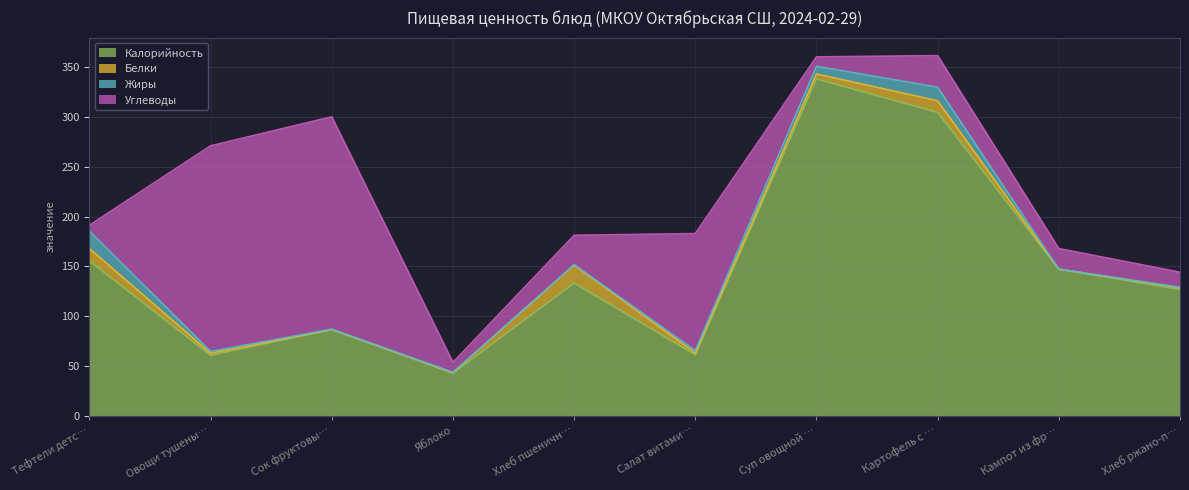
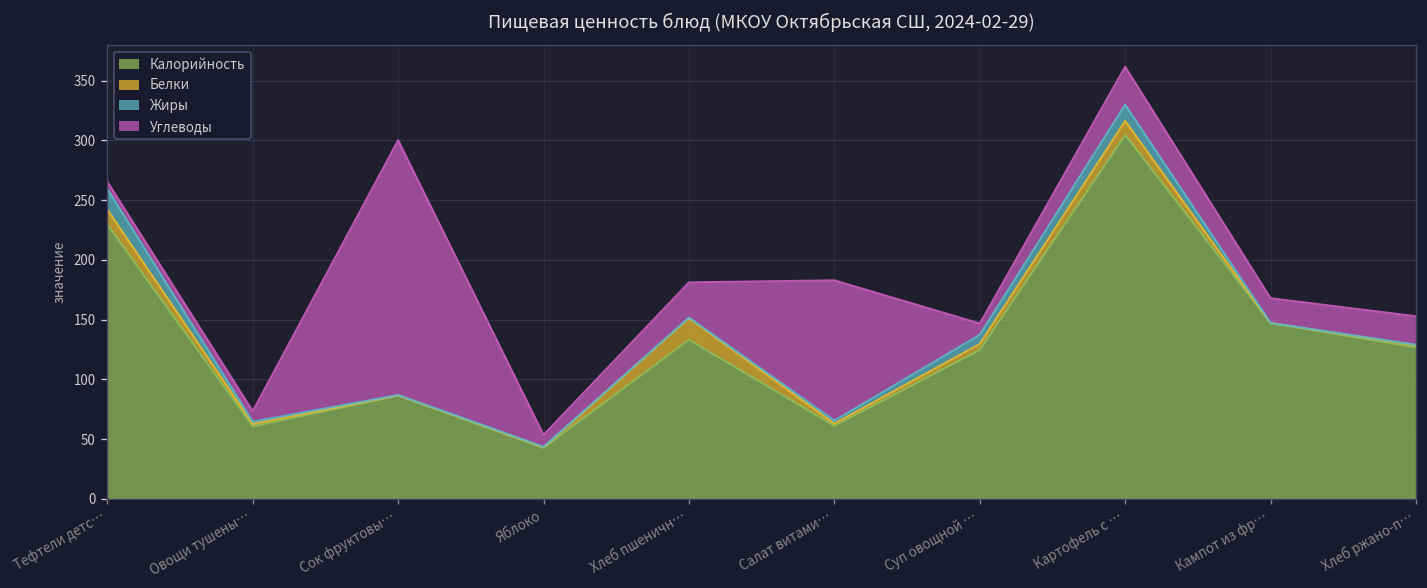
Калорийность, Тефтели детс…: 160 -> 230
Углеводы, Овощи тушены…: 210 -> 10
Калорийность, Суп овощной …: 340 -> 120
Углеводы, Хлеб ржано-п…: 15 -> 24
